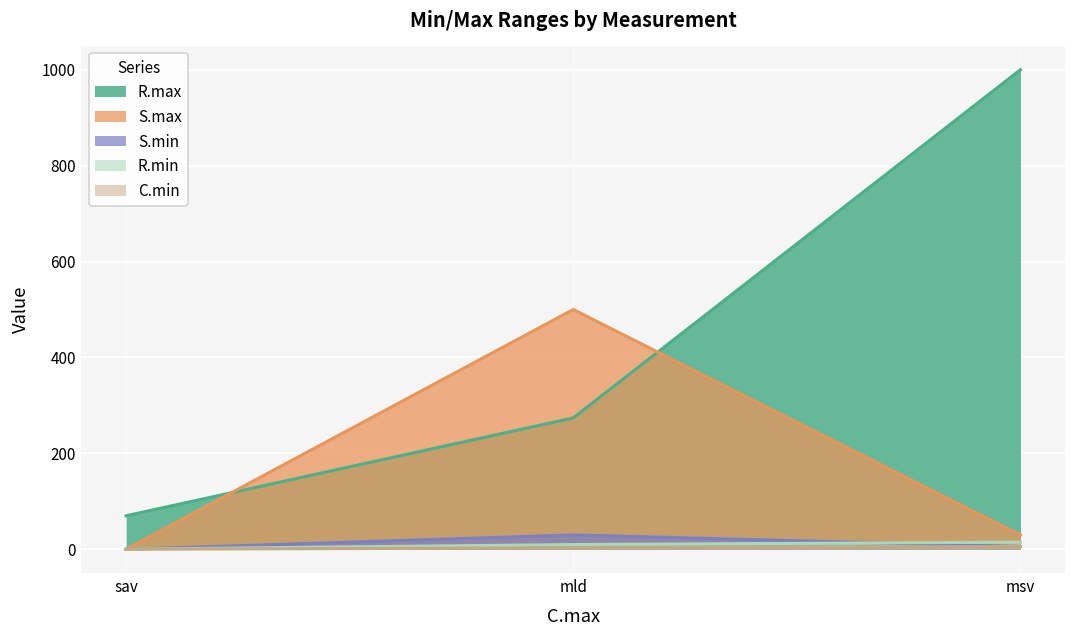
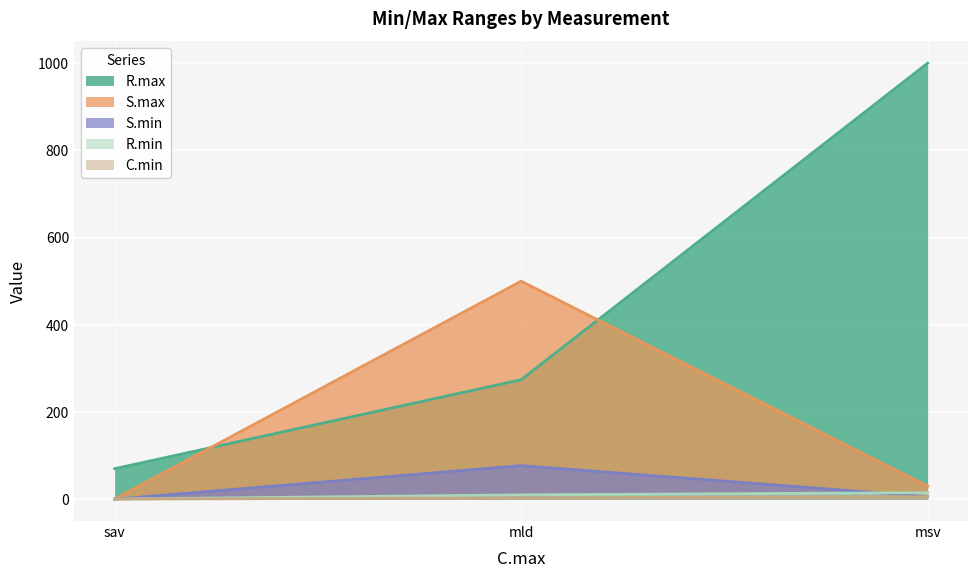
S.min, mld: 30 -> 80
